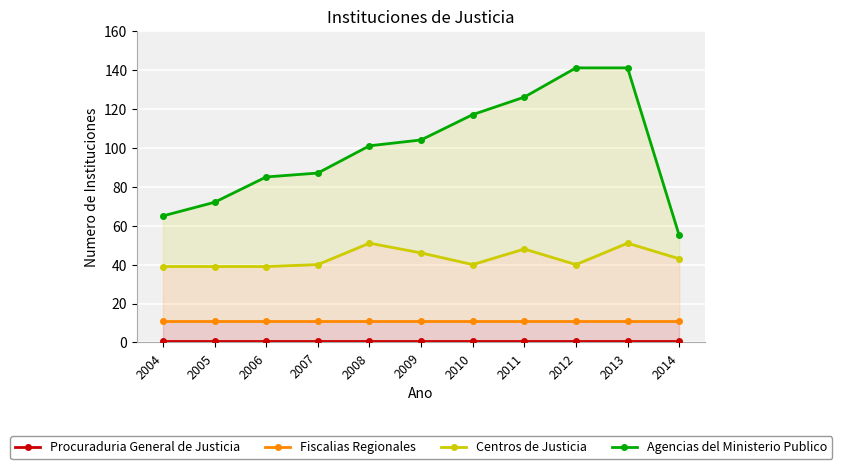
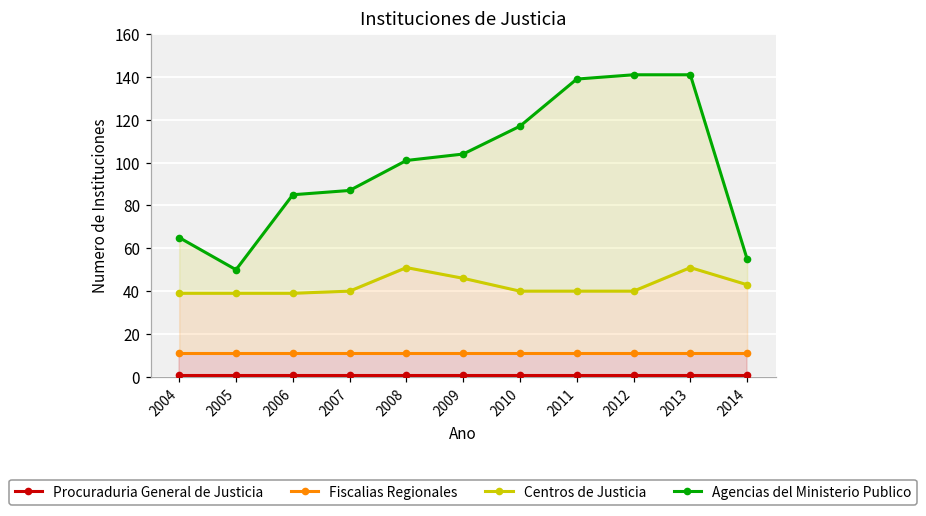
Agencias del Ministerio Publico, 2005: 72 -> 50
Centros de Justicia, 2011: 48 -> 40
Agencias del Ministerio Publico, 2011: 126 -> 139
